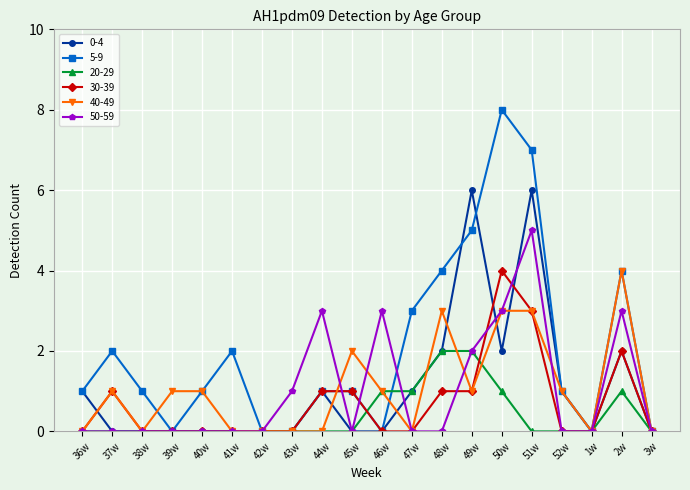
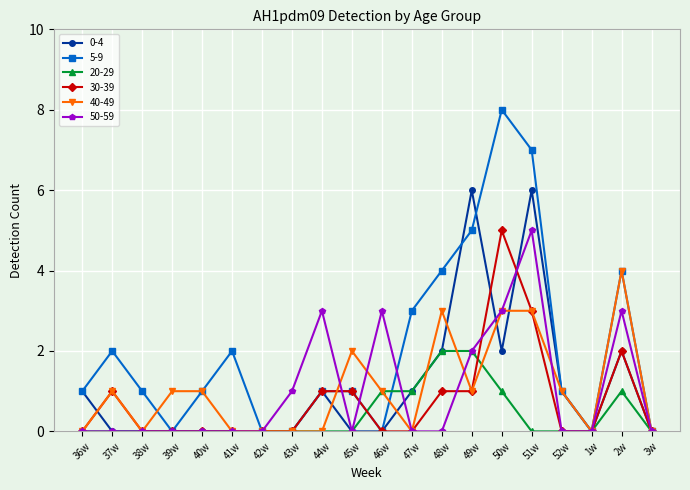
30-39, 50w: 4 -> 5
